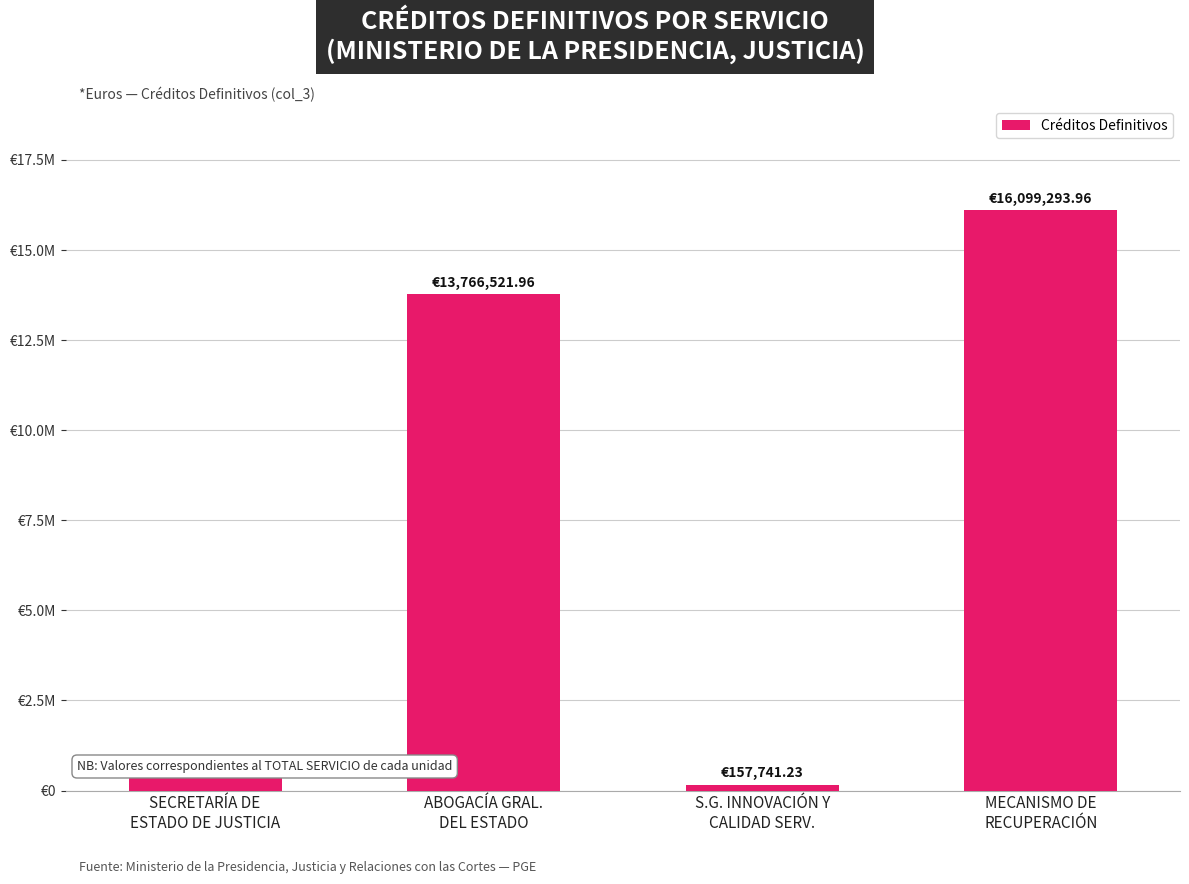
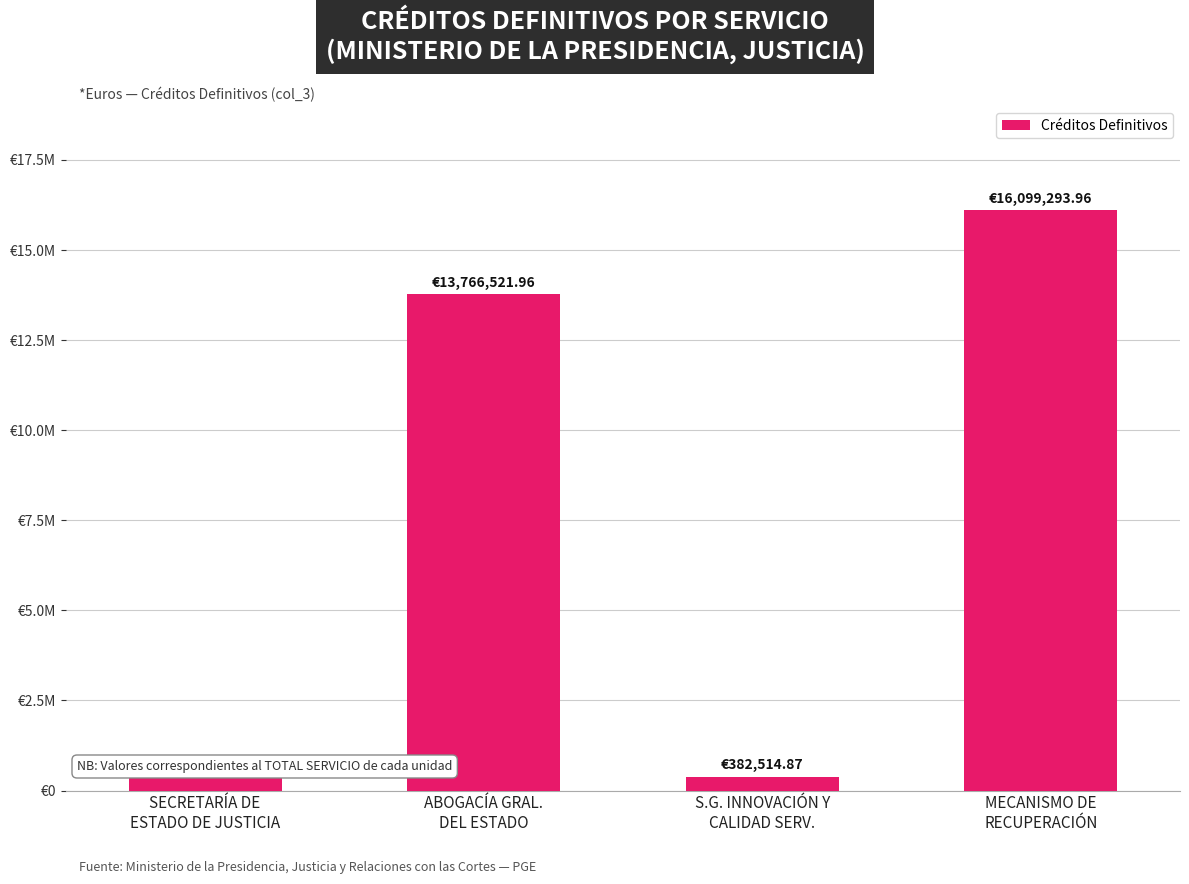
S.G. INNOVACIÓN Y CALIDAD SERV.: €157,741.23 -> €382,514.87
